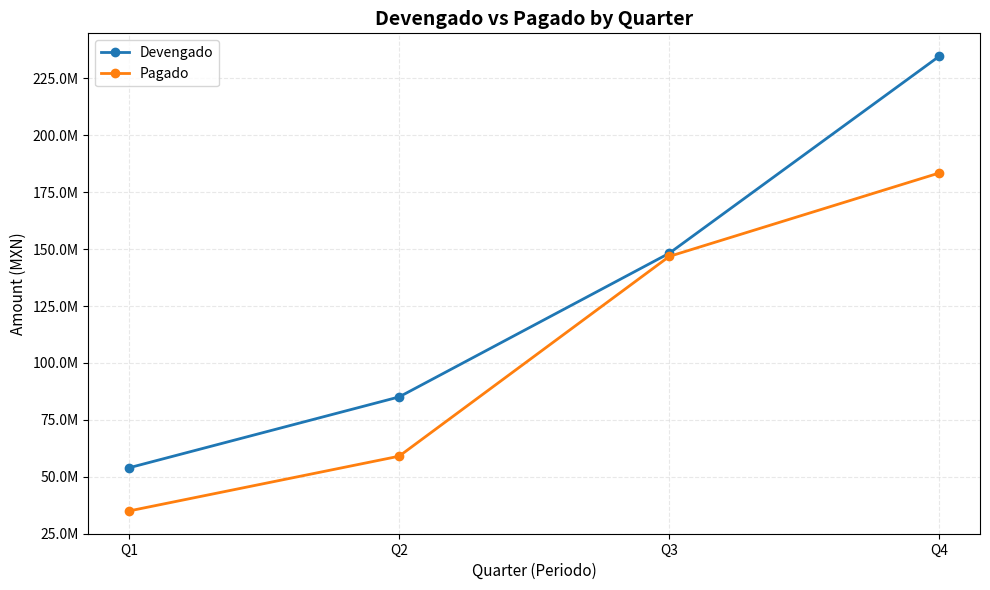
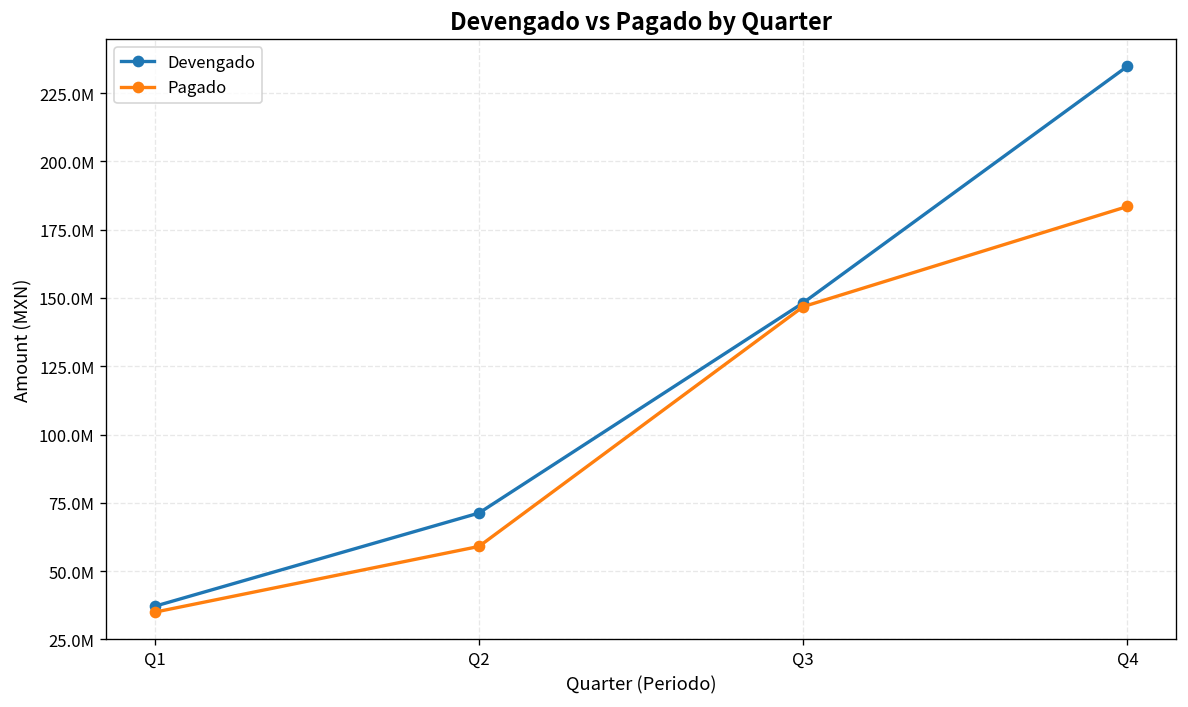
Devengado, Q1: 54000000 -> 37000000
Devengado, Q2: 85000000 -> 71000000
